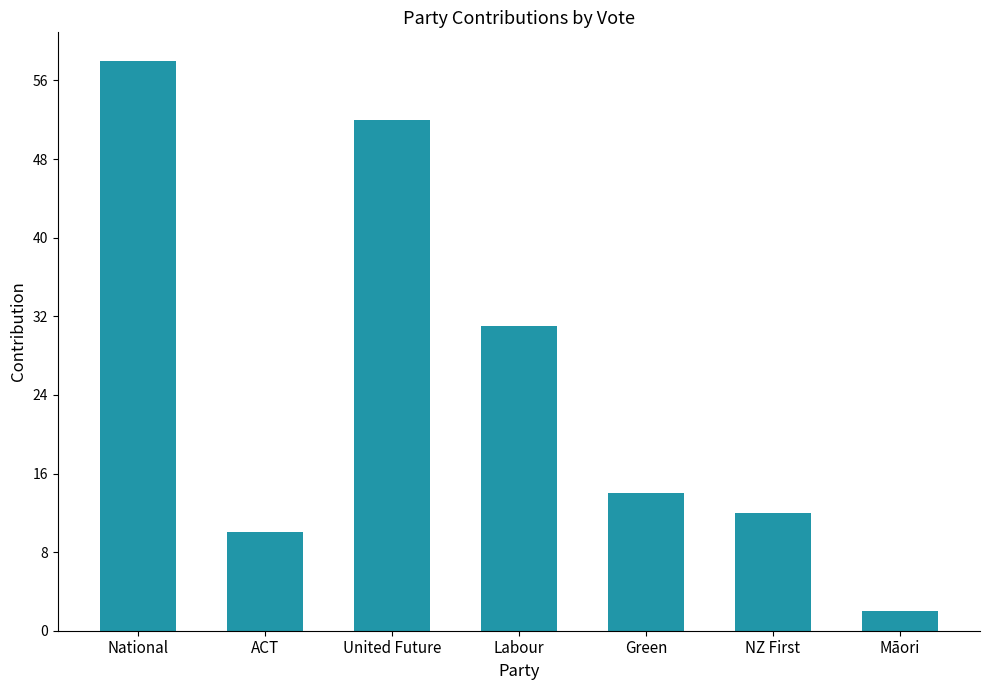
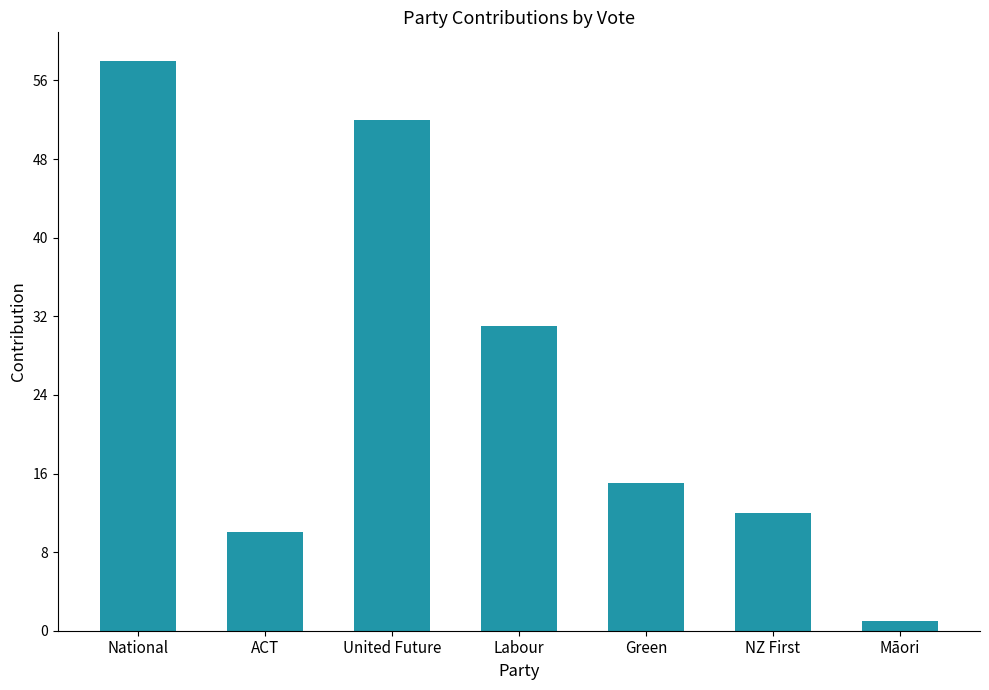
Green: 14 -> 15
Māori: 2 -> 1
